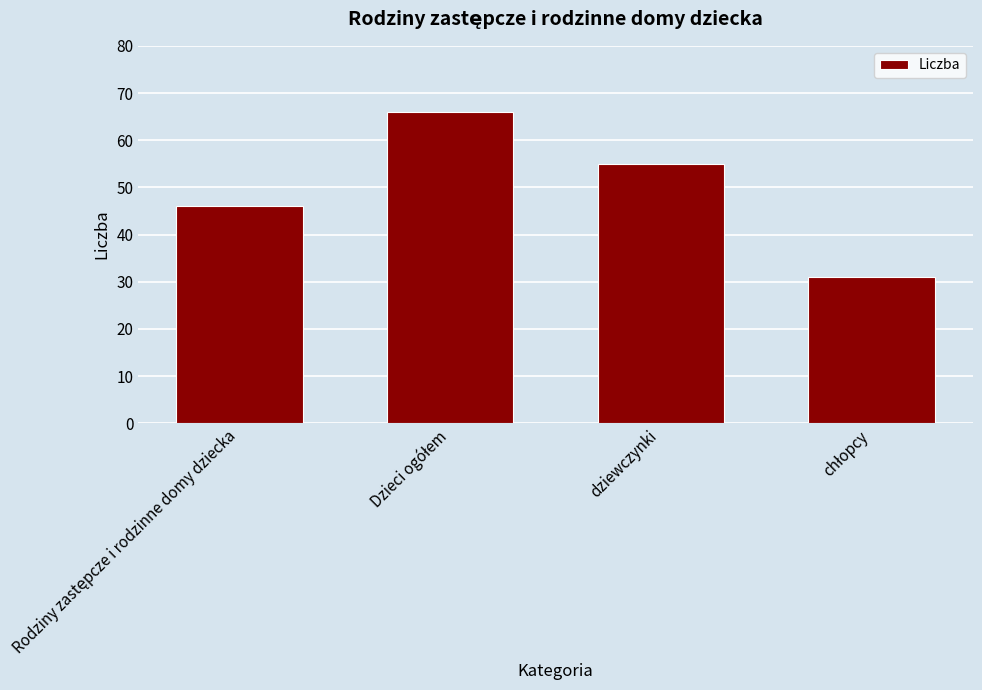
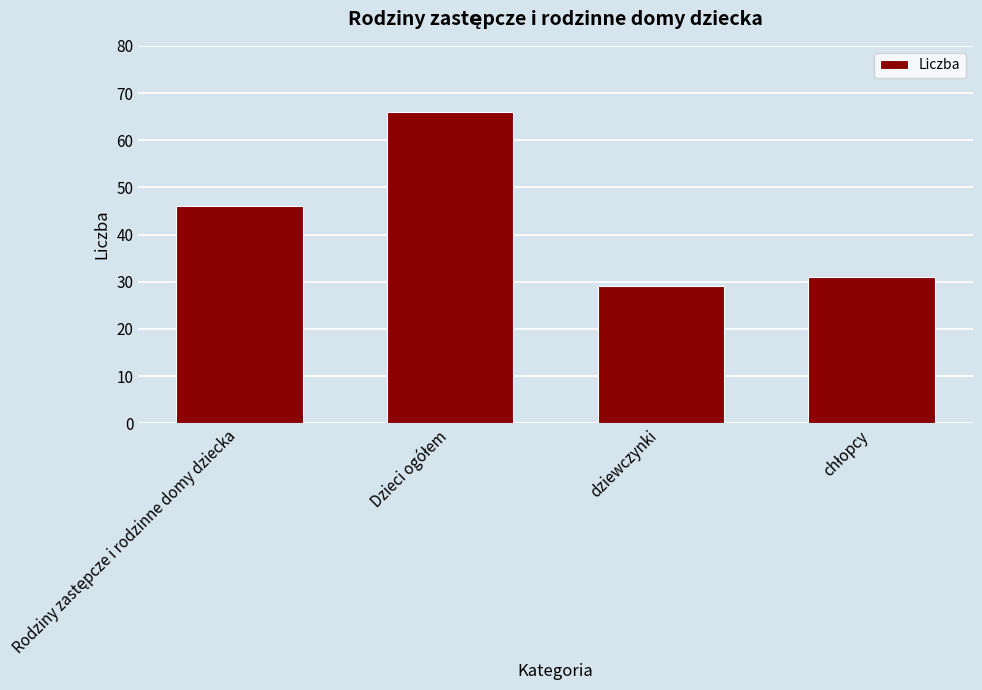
dziewczynki: 55 -> 29
